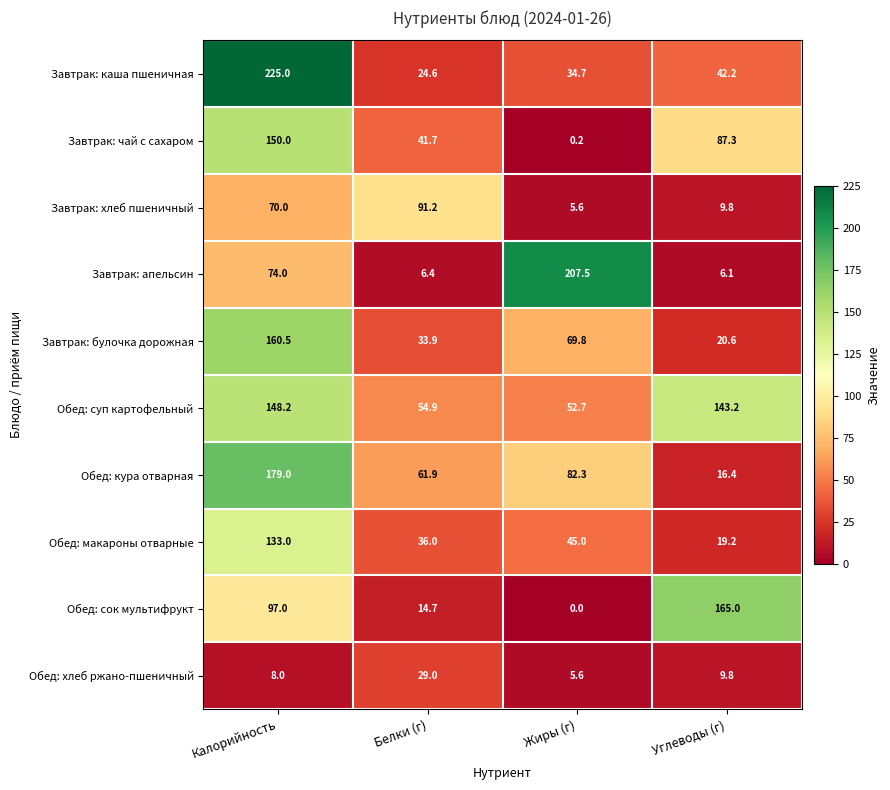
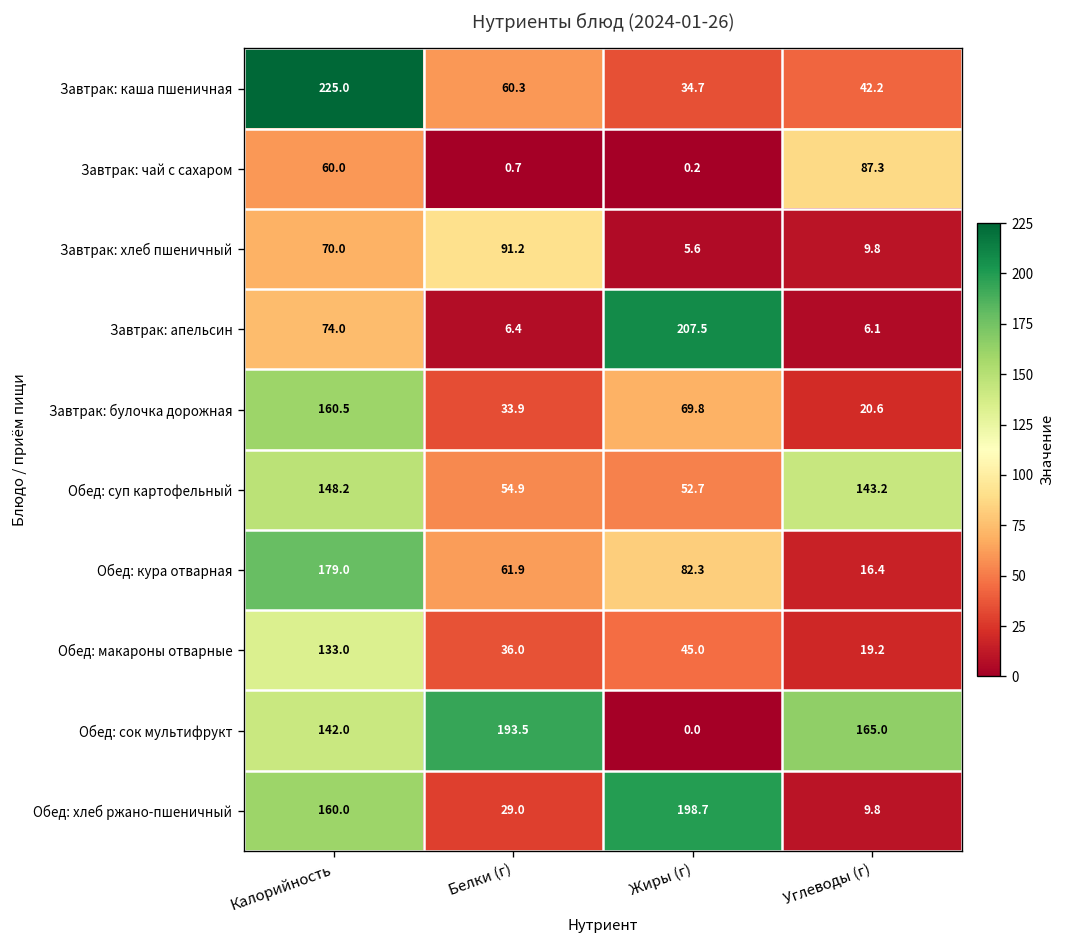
Завтрак: каша пшеничная, Белки (г): 24.6 -> 60.3
Завтрак: чай с сахаром, Калорийность: 150.0 -> 60.0
Завтрак: чай с сахаром, Белки (г): 41.7 -> 0.7
Обед: сок мультифрукт, Калорийность: 97.0 -> 142.0
Обед: сок мультифрукт, Белки (г): 14.7 -> 193.5
Обед: хлеб ржано-пшеничный, Калорийность: 8.0 -> 160.0
Обед: хлеб ржано-пшеничный, Жиры (г): 5.6 -> 198.7
